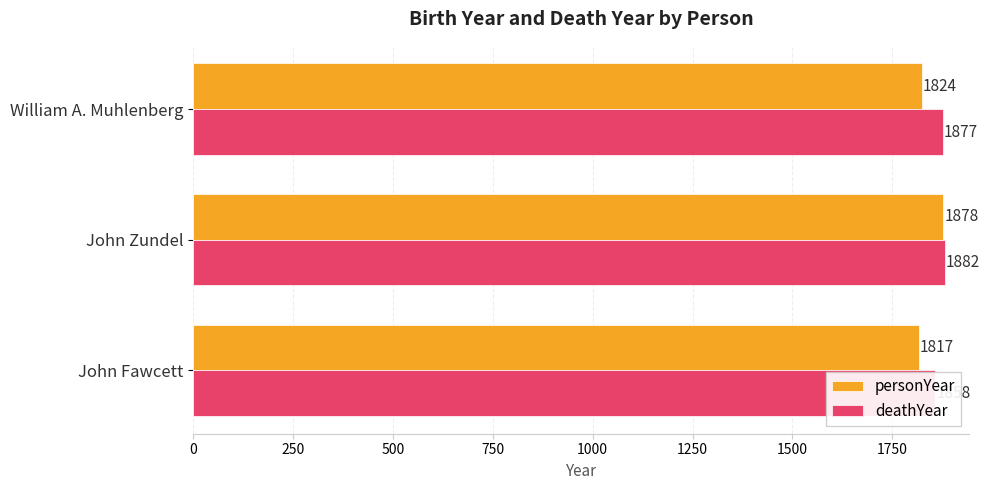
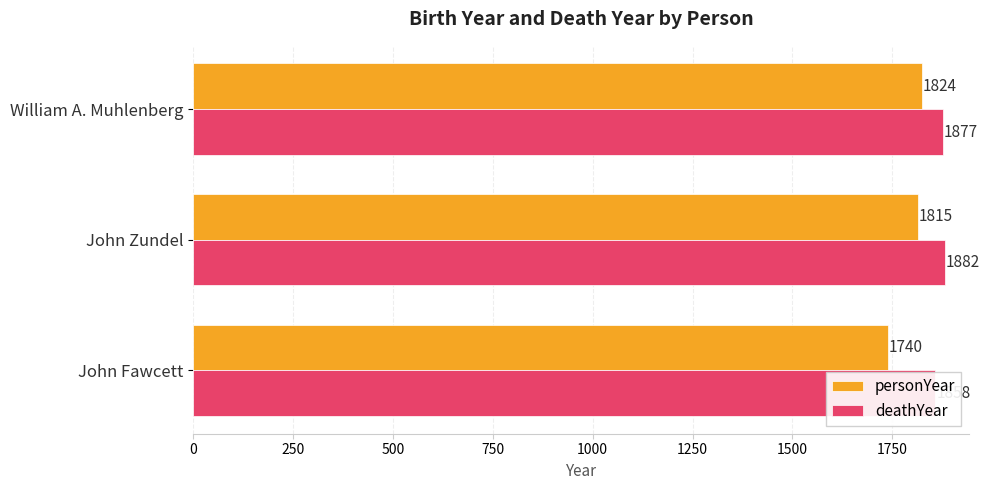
personYear, John Zundel: 1878 -> 1815
personYear, John Fawcett: 1817 -> 1740
